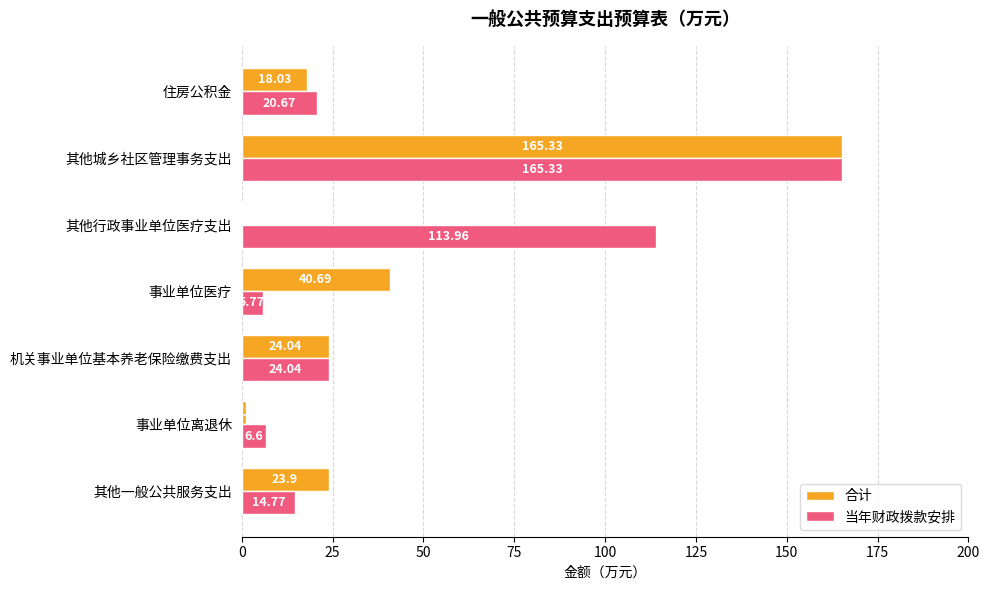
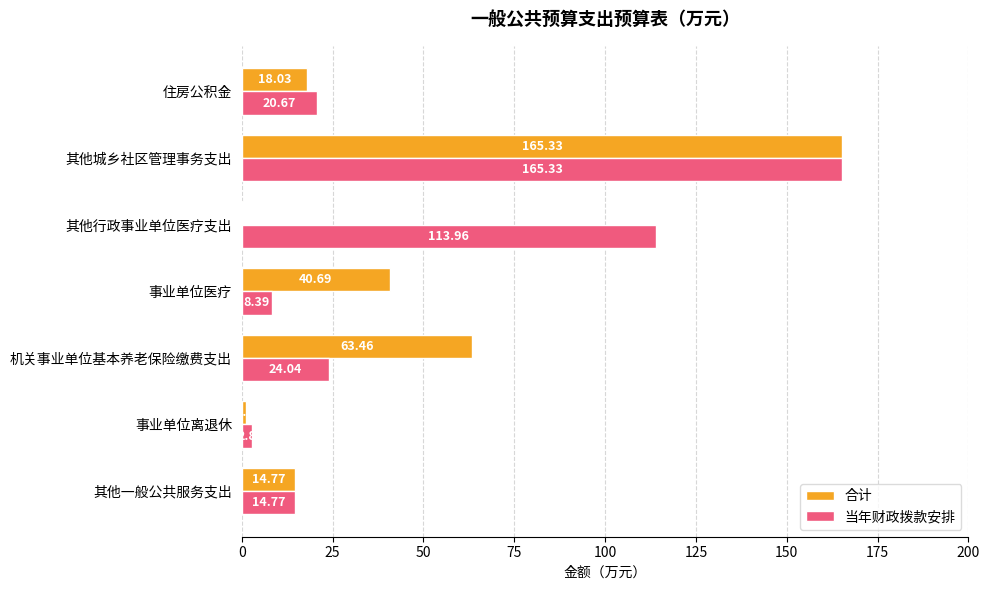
当年财政拨款安排, 事业单位医疗: 5.77 -> 8.39
合计, 机关事业单位基本养老保险缴费支出: 24.04 -> 63.46
当年财政拨款安排, 事业单位离退休: 7 -> 3
合计, 其他一般公共服务支出: 23.9 -> 14.77
